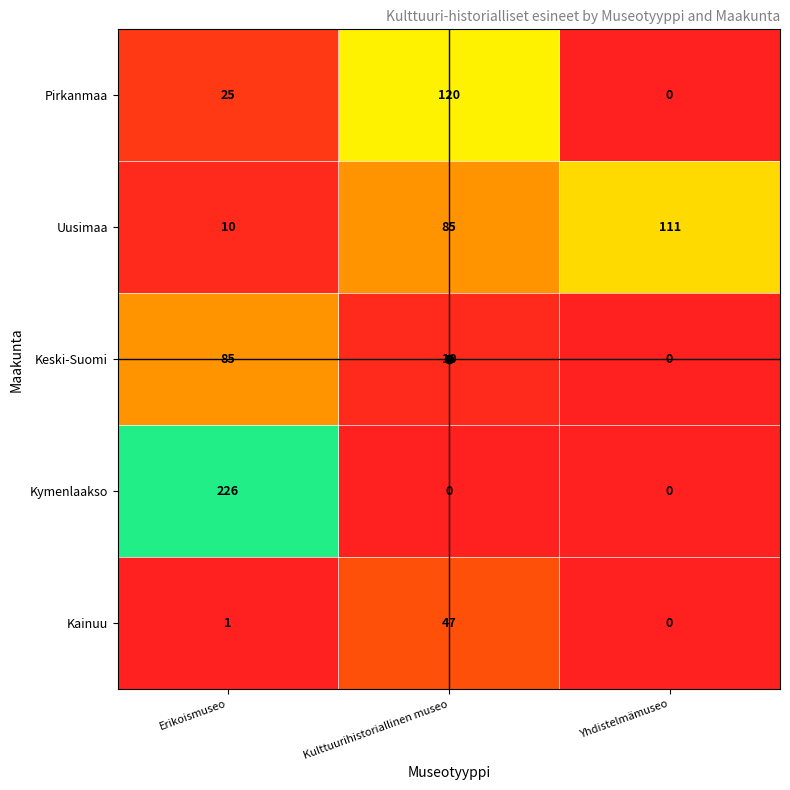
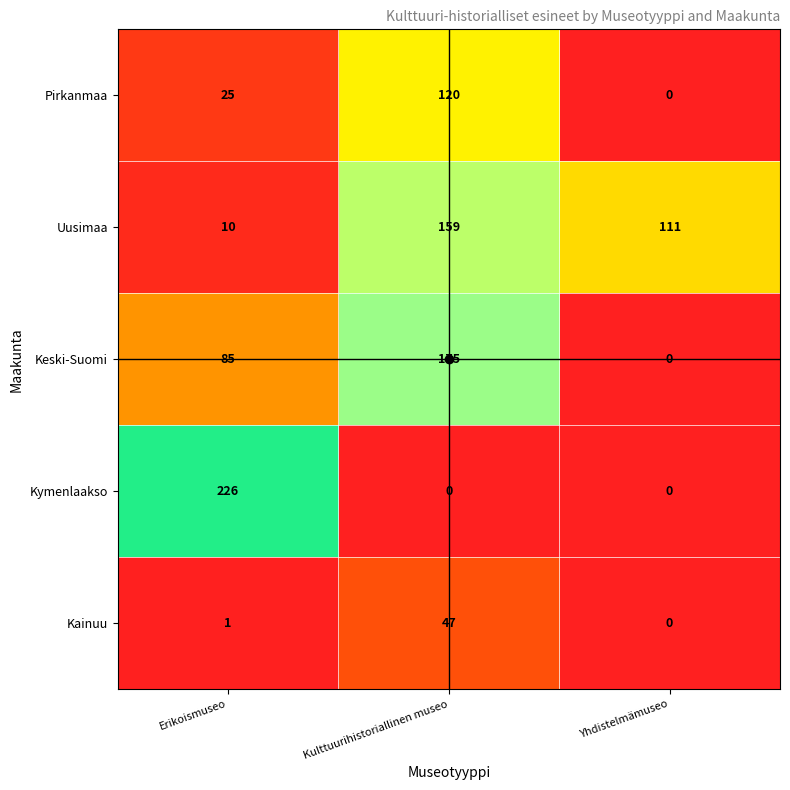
Uusimaa, Kulttuurihistoriallinen museo: 85 -> 159
Keski-Suomi, Kulttuurihistoriallinen museo: 10 -> 175
